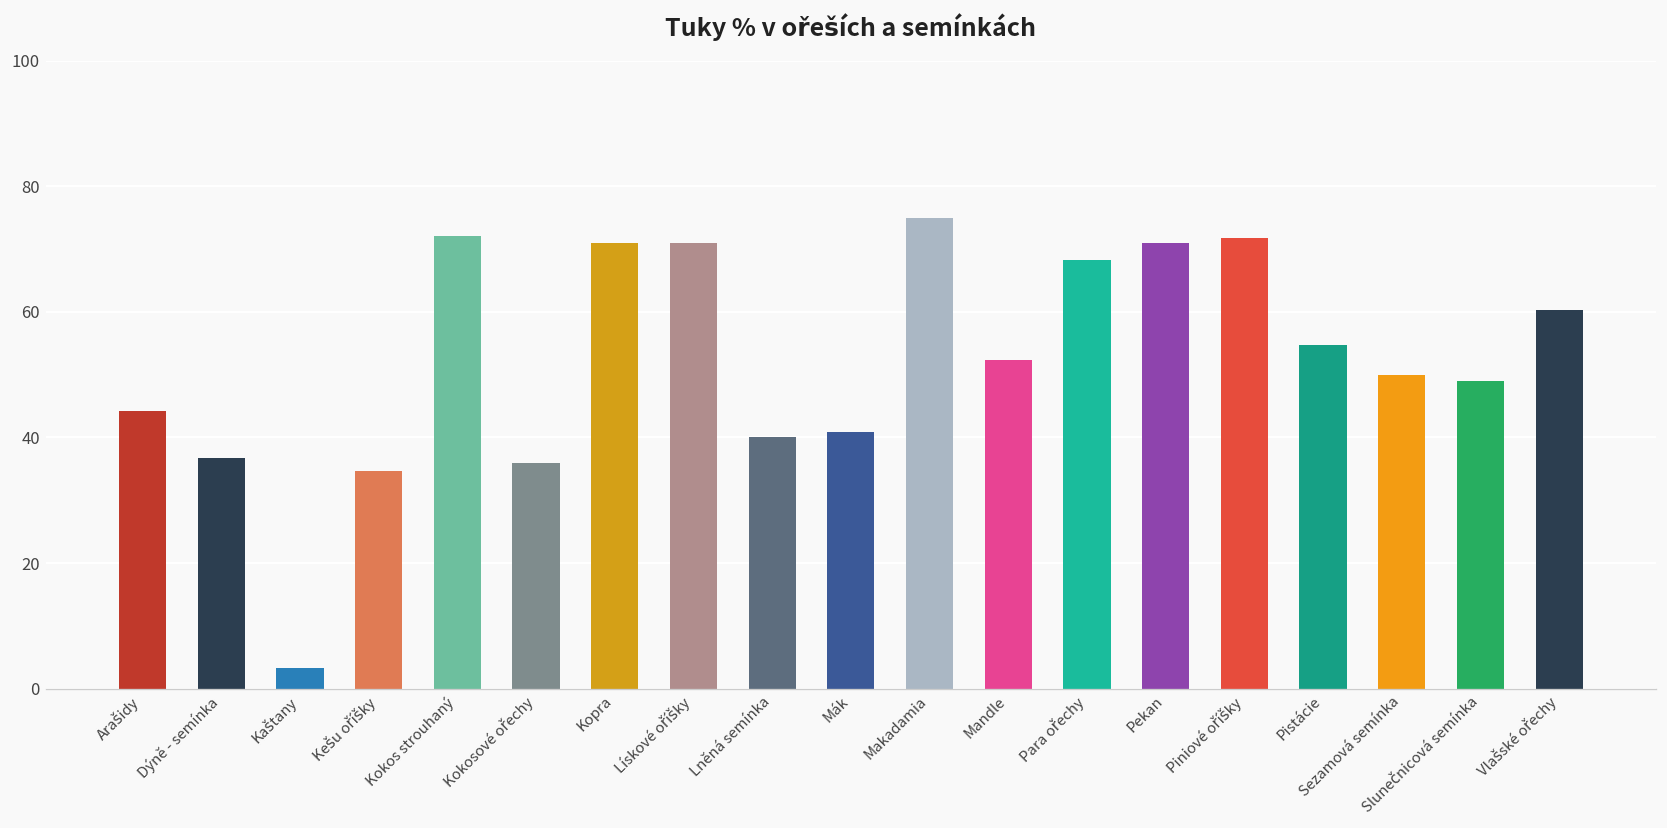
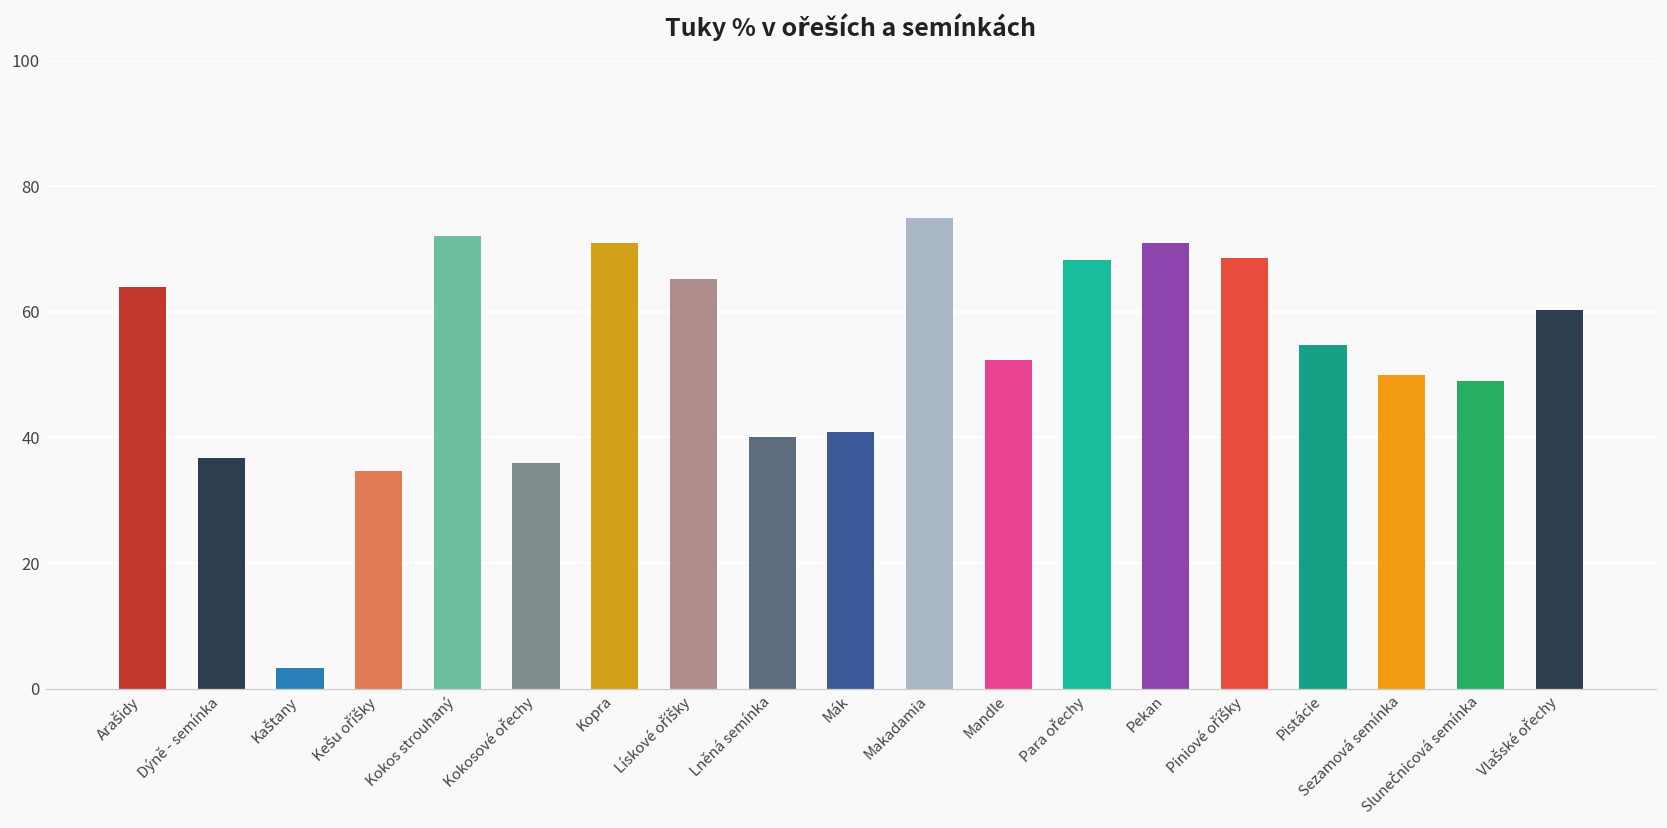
Arašidy: 44 -> 64
Lískové oříšky: 71 -> 65
Piniové oříšky: 72 -> 69
